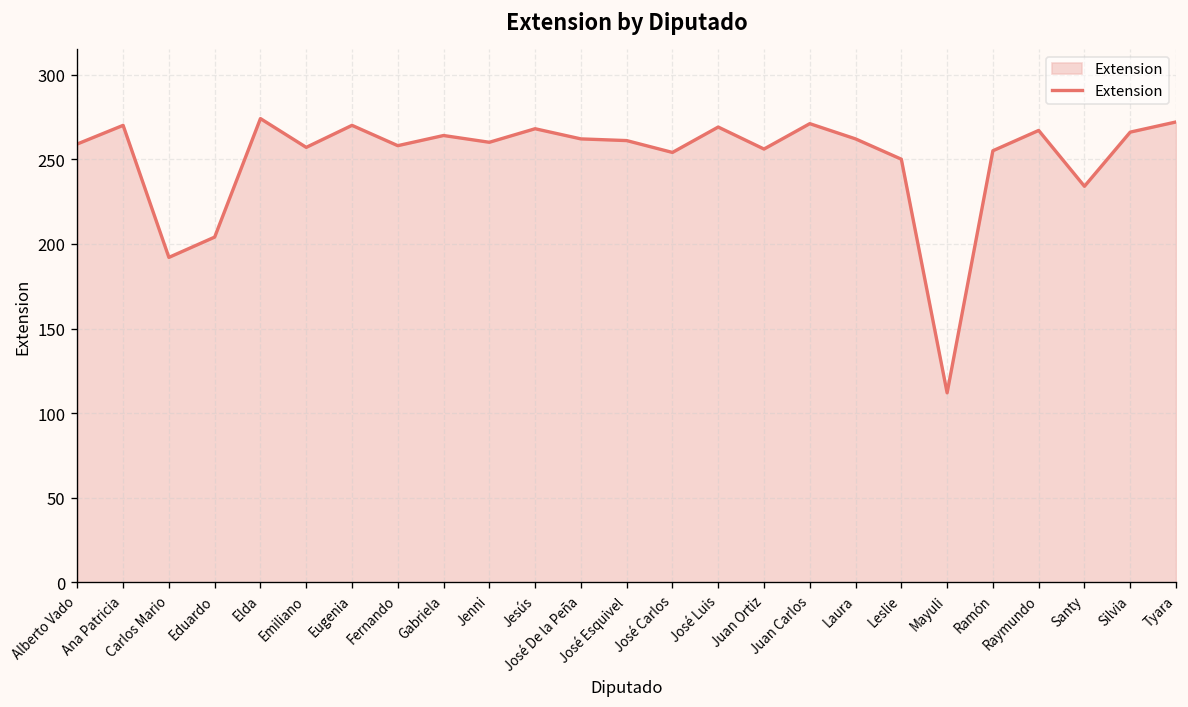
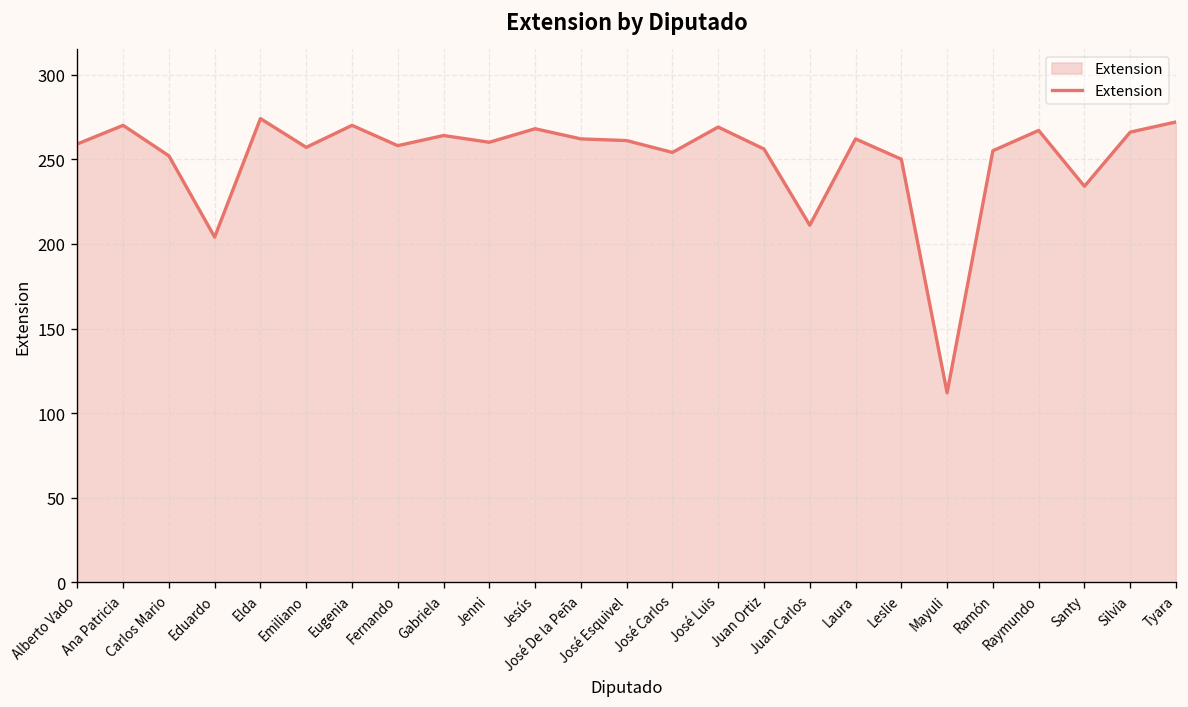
Carlos Mario: 192 -> 252
Juan Carlos: 271 -> 211
